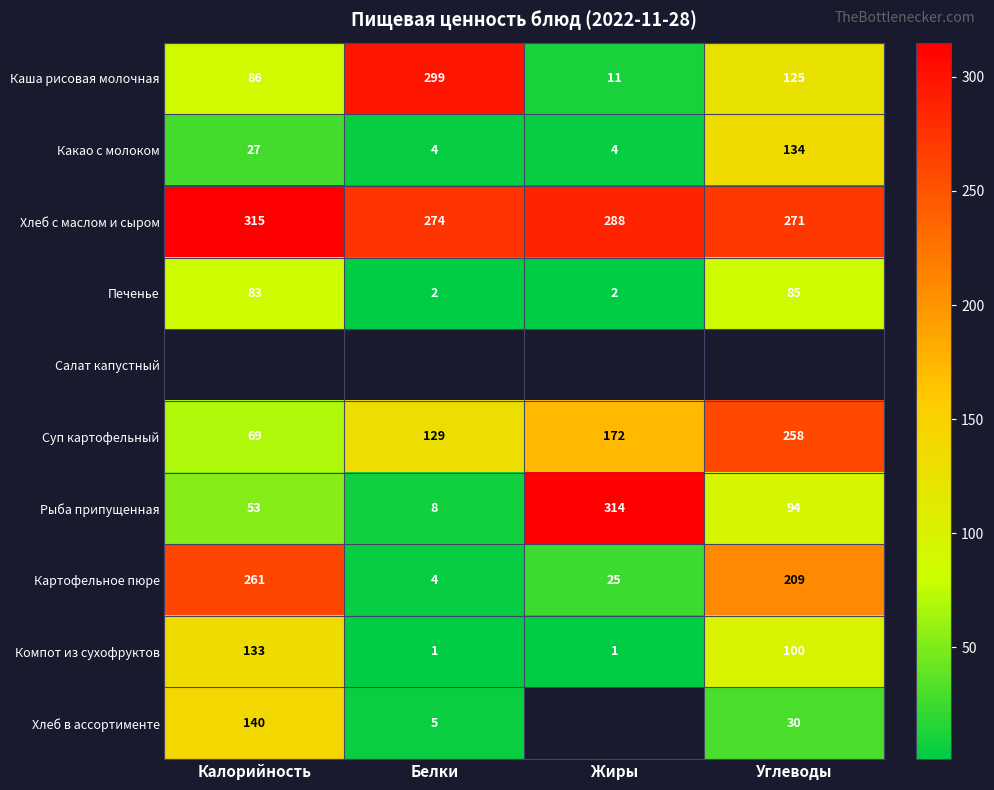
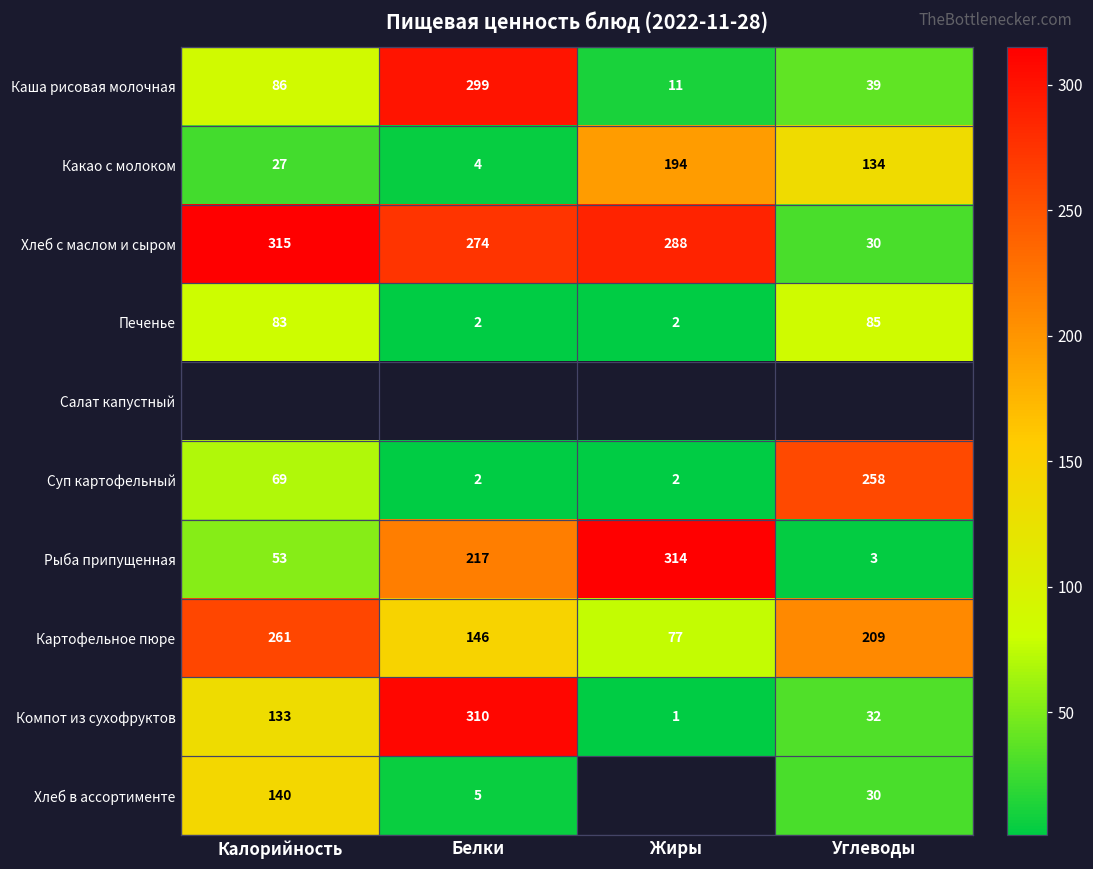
Каша рисовая молочная, Углеводы: 125 -> 39
Какао с молоком, Жиры: 4 -> 194
Хлеб с маслом и сыром, Углеводы: 271 -> 30
Суп картофельный, Белки: 129 -> 2
Суп картофельный, Жиры: 172 -> 2
Рыба припущенная, Белки: 8 -> 217
Рыба припущенная, Углеводы: 94 -> 3
Картофельное пюре, Белки: 4 -> 146
Картофельное пюре, Жиры: 25 -> 77
Компот из сухофруктов, Белки: 1 -> 310
Компот из сухофруктов, Углеводы: 100 -> 32
